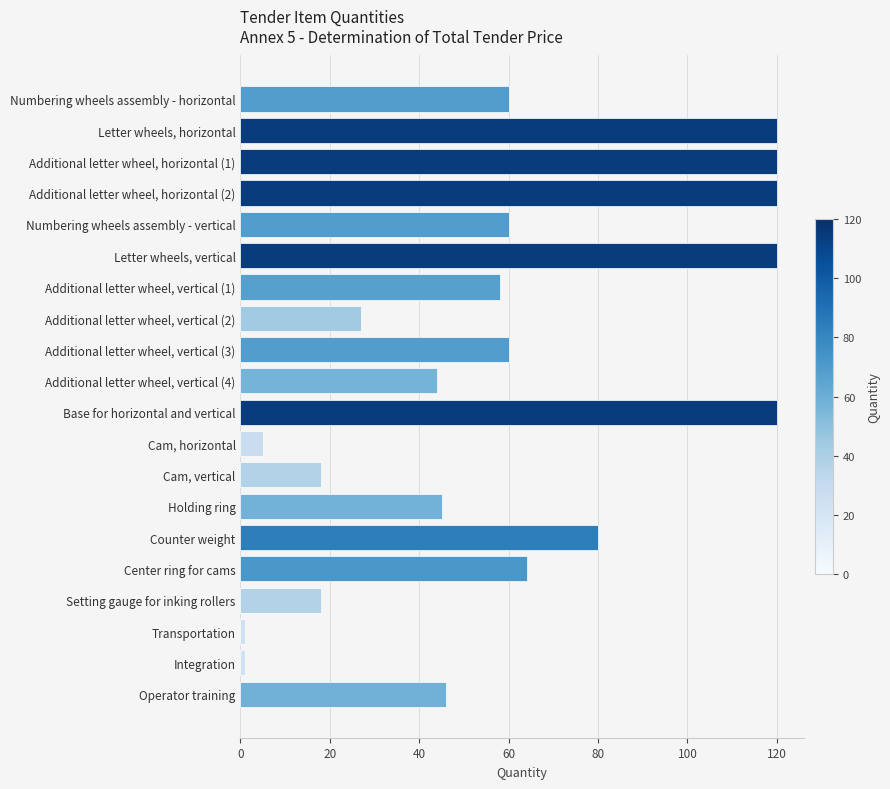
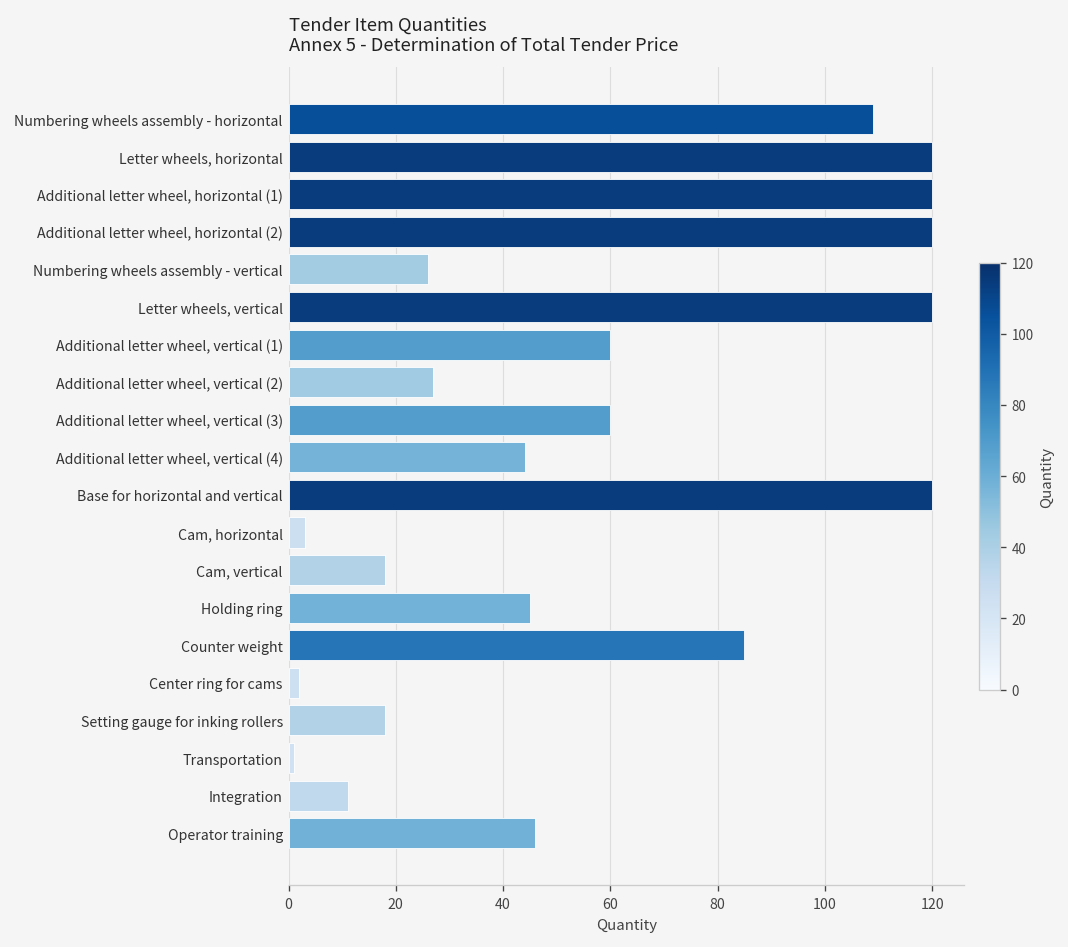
Numbering wheels assembly - horizontal: 60 -> 109
Numbering wheels assembly - vertical: 60 -> 26
Additional letter wheel, vertical (1): 58 -> 60
Cam, horizontal: 5 -> 3
Counter weight: 80 -> 85
Center ring for cams: 64 -> 2
Integration: 1 -> 11
